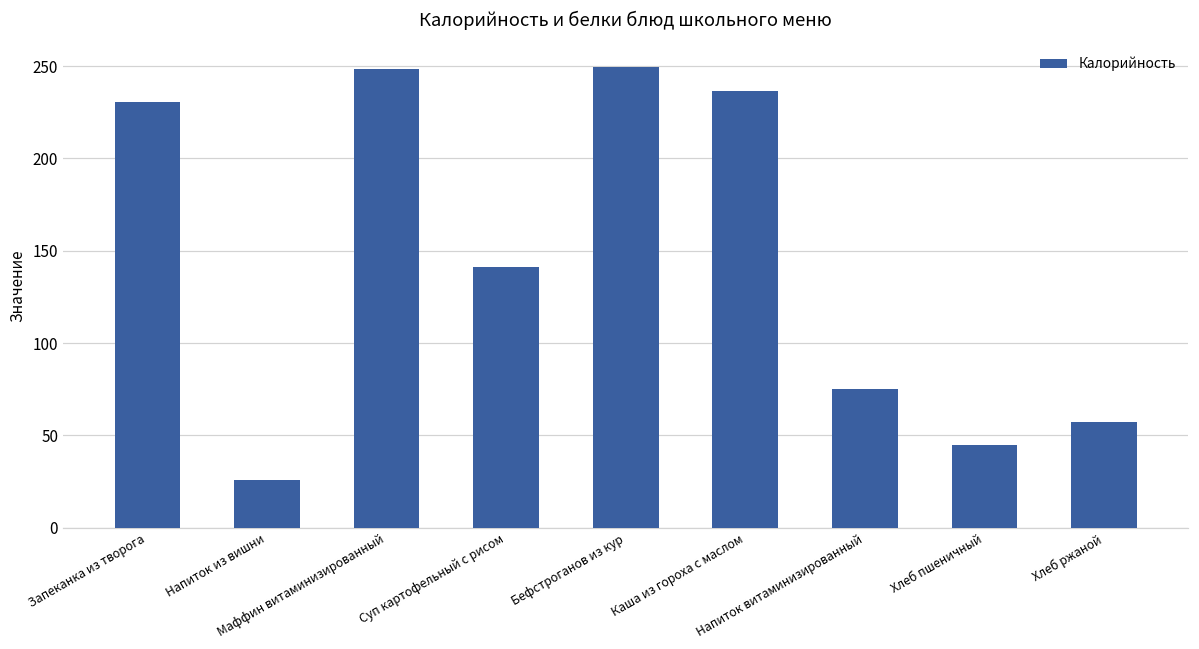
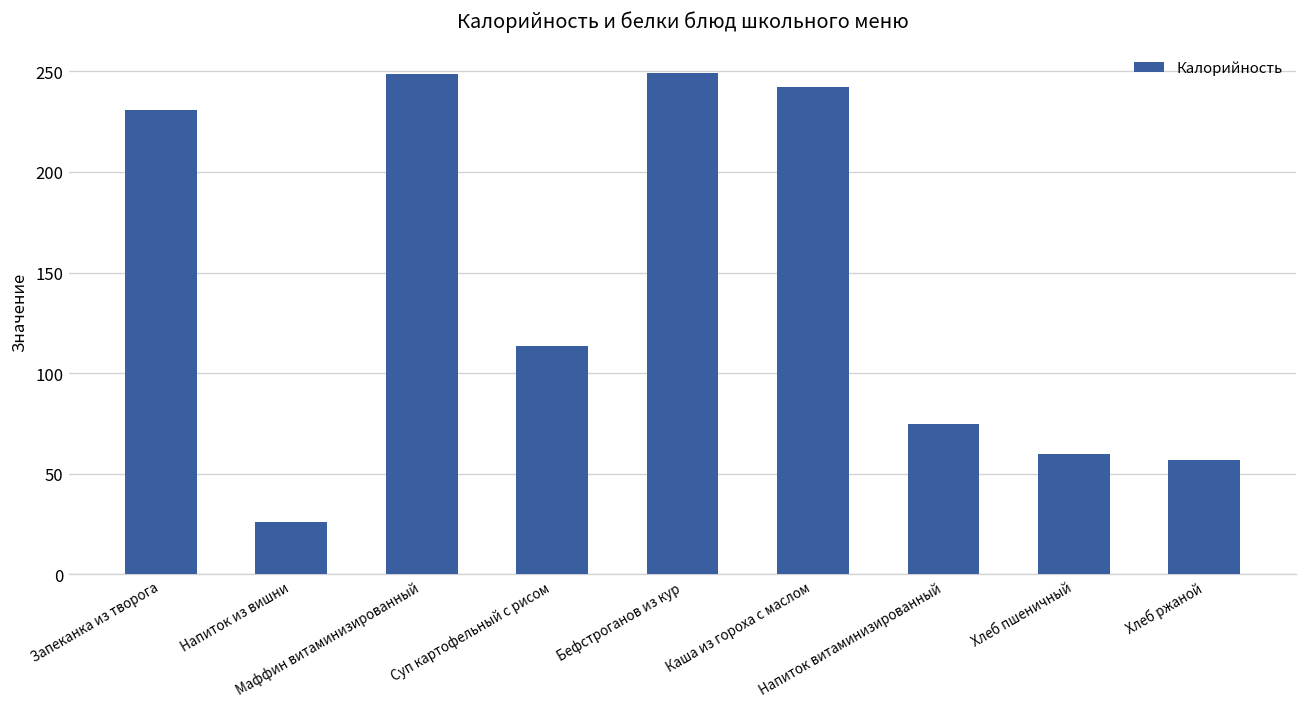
Суп картофельный с рисом: 141 -> 113
Каша из гороха с маслом: 236 -> 242
Хлеб пшеничный: 45 -> 60
